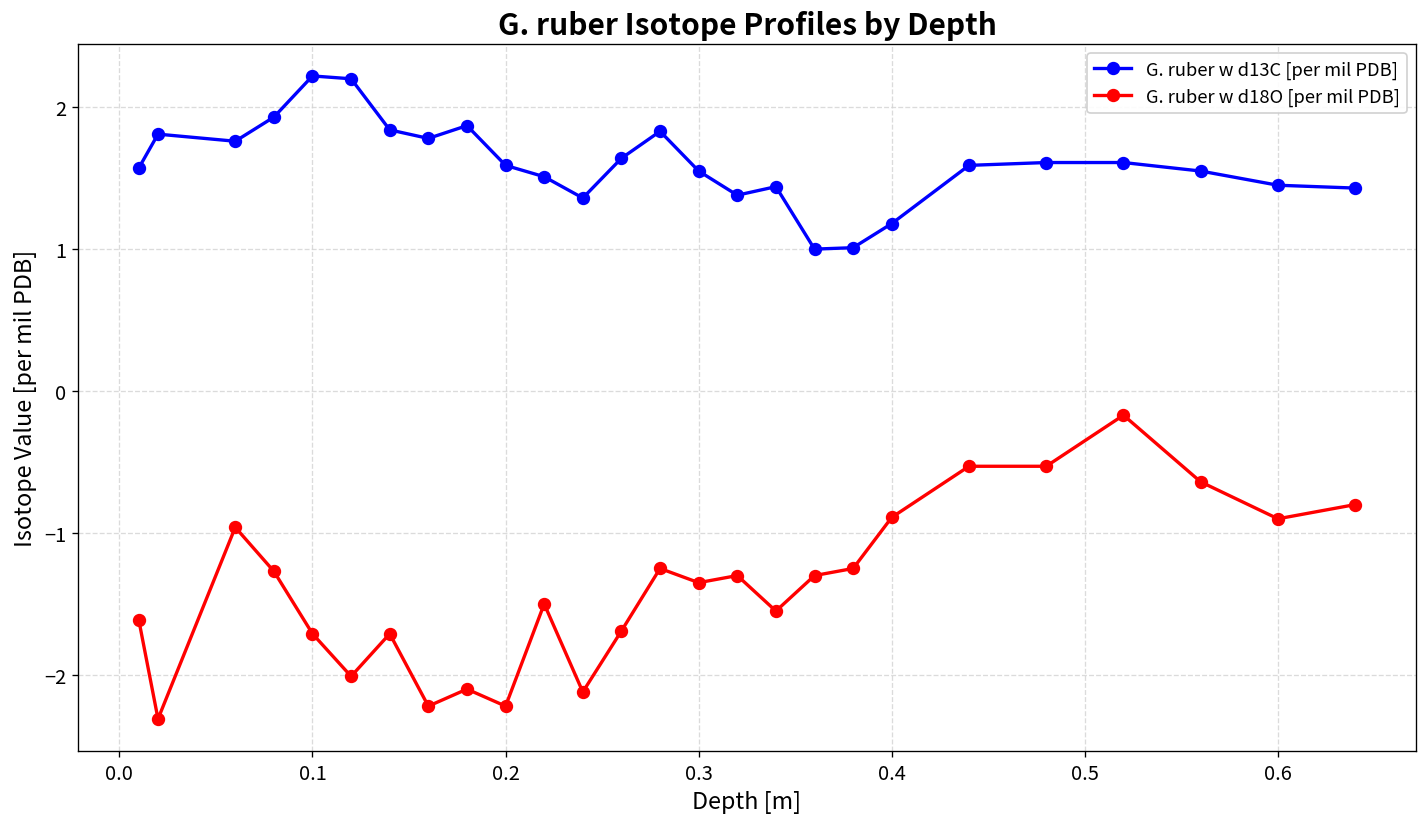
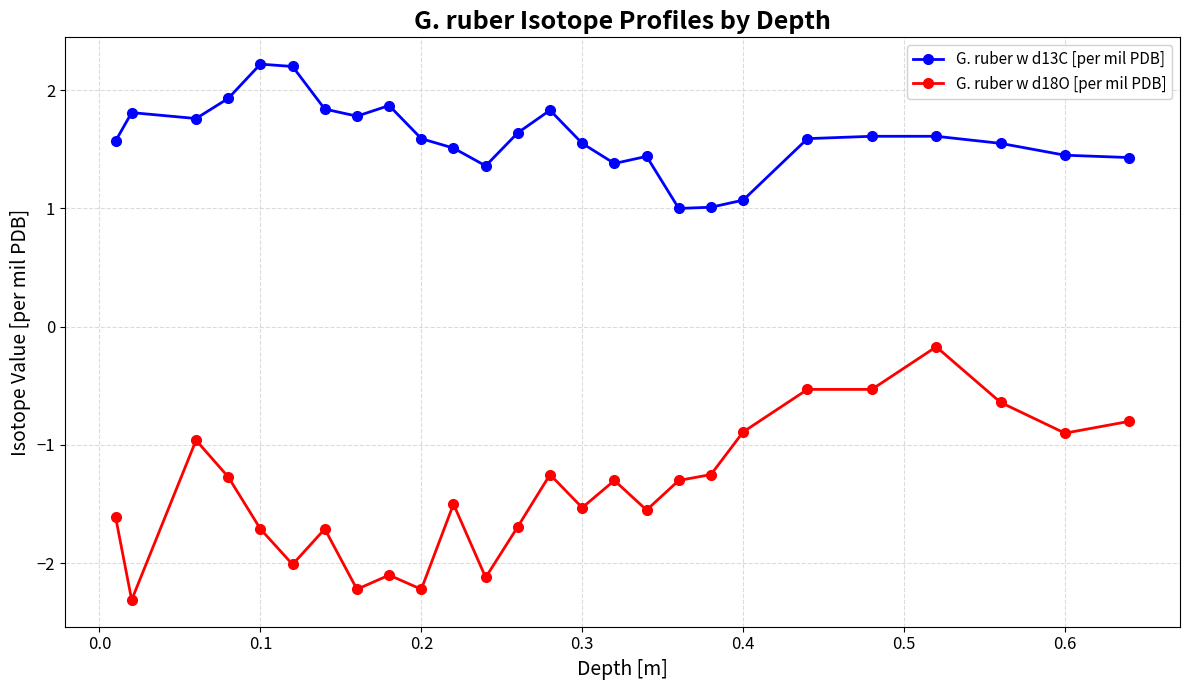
G. ruber w d18O [per mil PDB], 0.3: -1.35 -> -1.53
G. ruber w d13C [per mil PDB], 0.4: 1.18 -> 1.07
